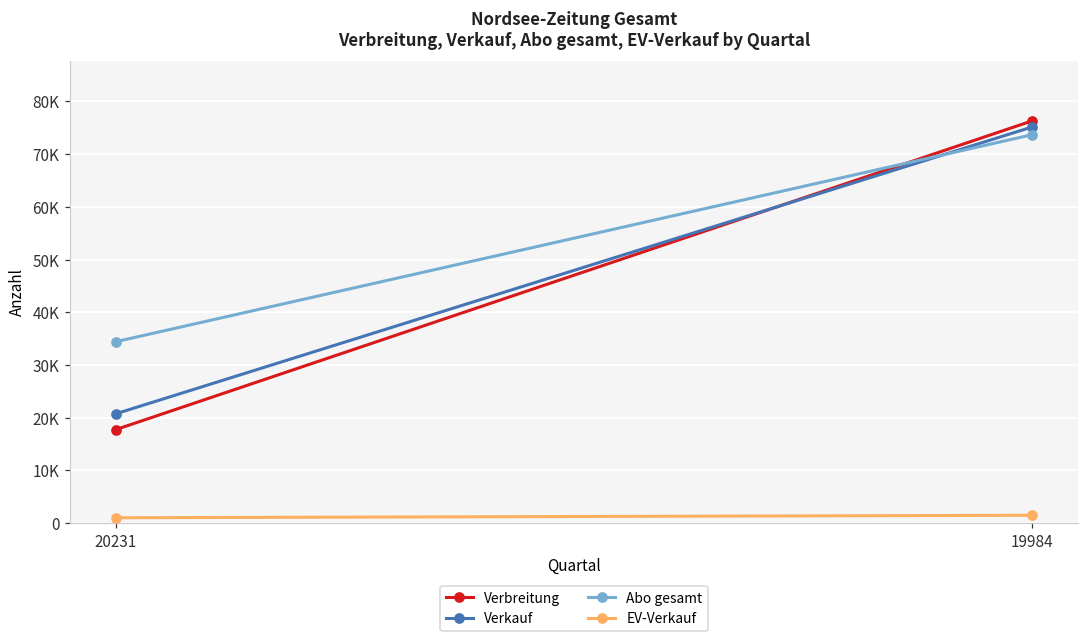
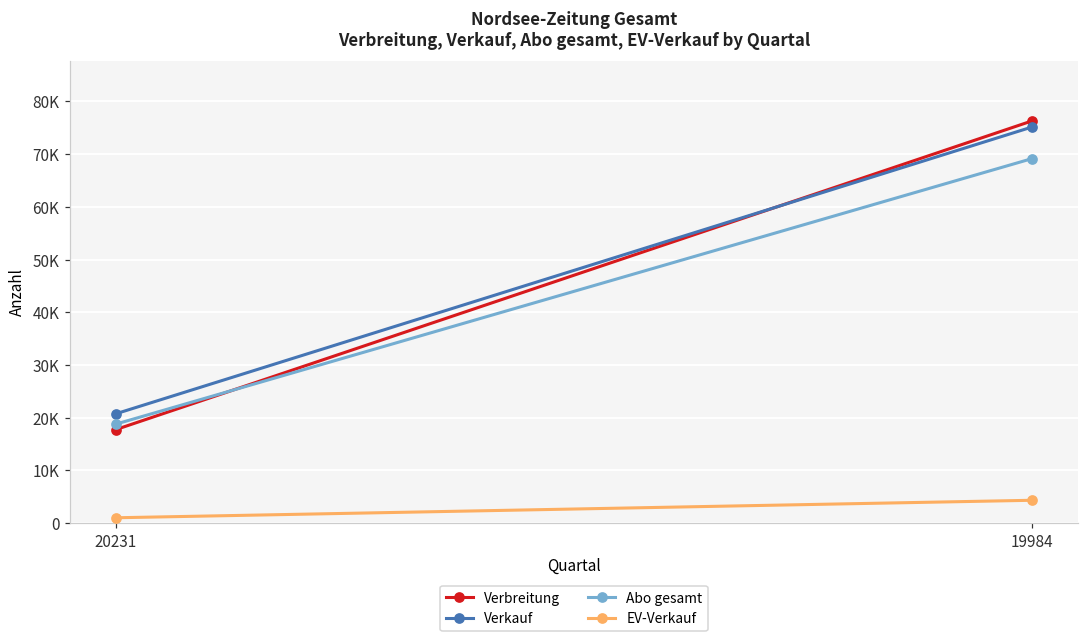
Abo gesamt, 20231: 34000 -> 19000
Abo gesamt, 19984: 74000 -> 69000
EV-Verkauf, 19984: 1000 -> 4000
